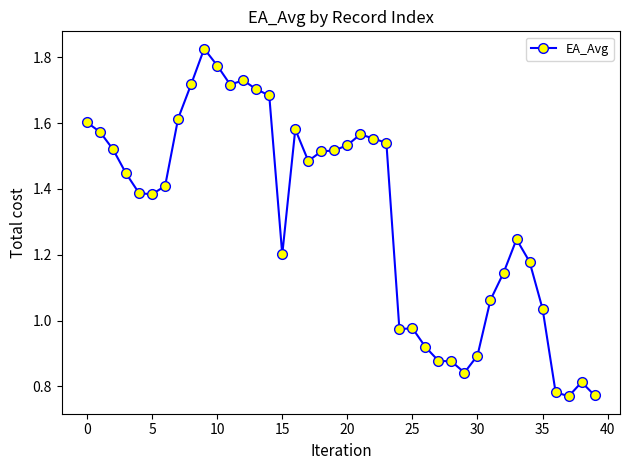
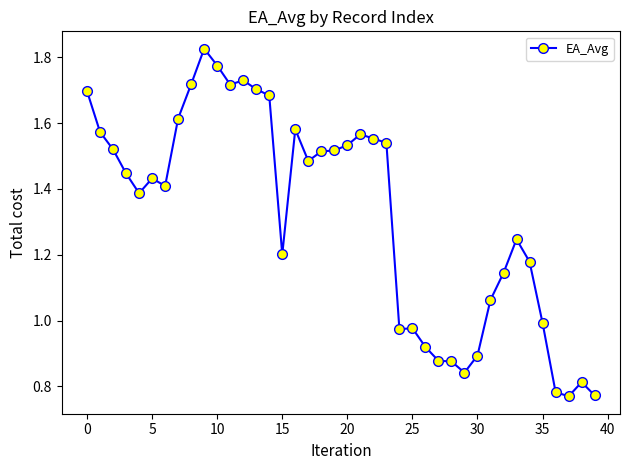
0: 1.60 -> 1.70
5: 1.38 -> 1.43
35: 1.04 -> 0.99
